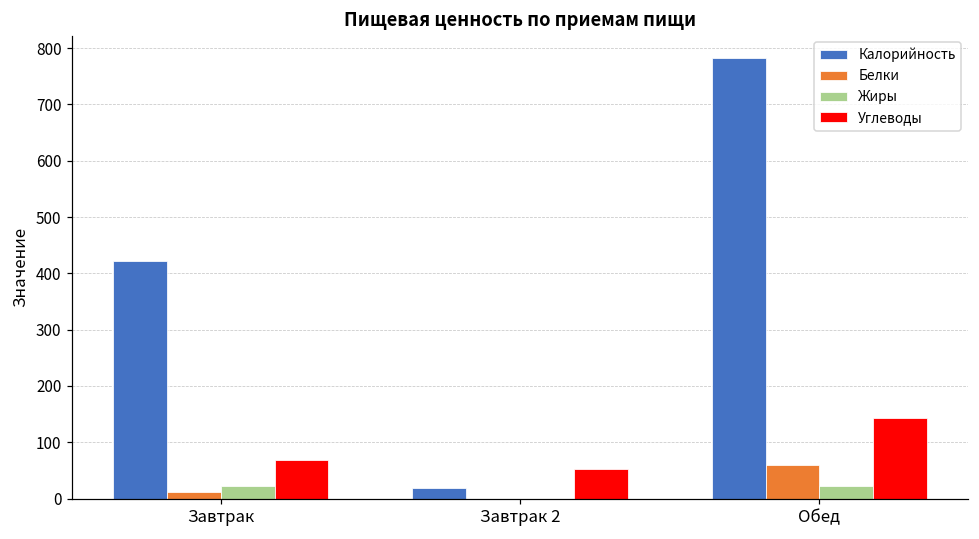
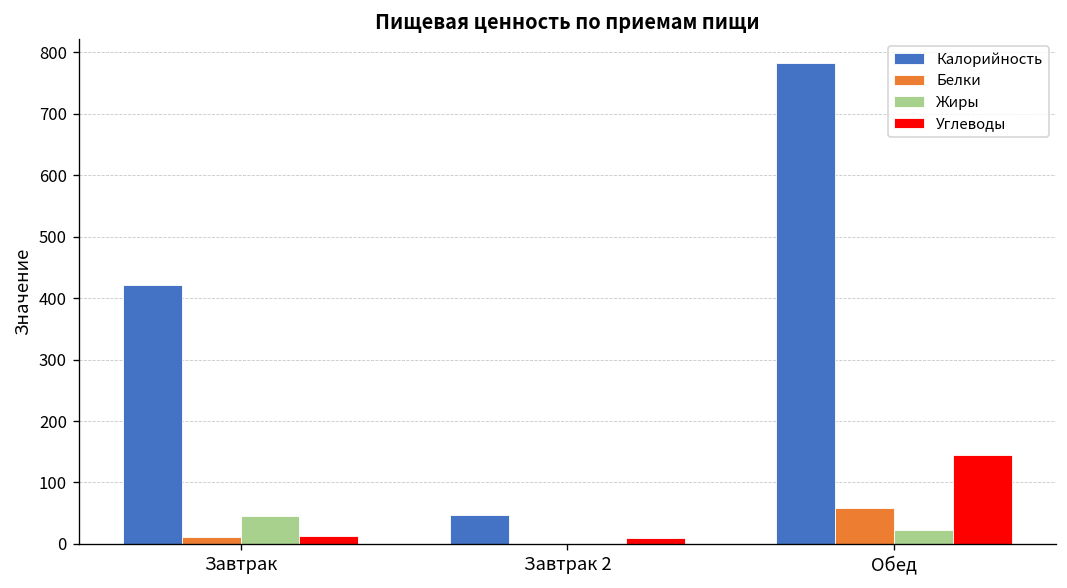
Жиры, Завтрак: 20 -> 50
Углеводы, Завтрак: 70 -> 10
Калорийность, Завтрак 2: 20 -> 50
Углеводы, Завтрак 2: 50 -> 10
